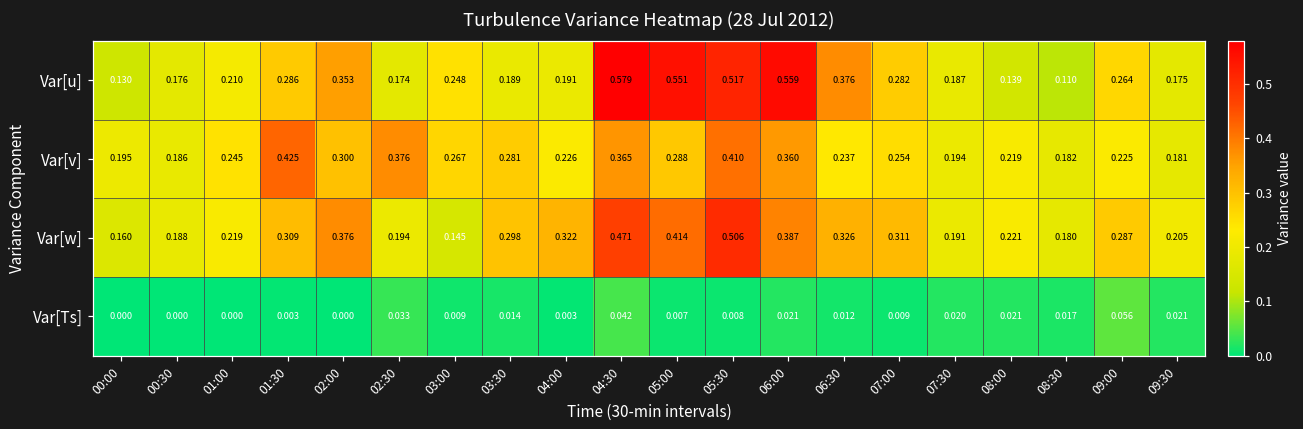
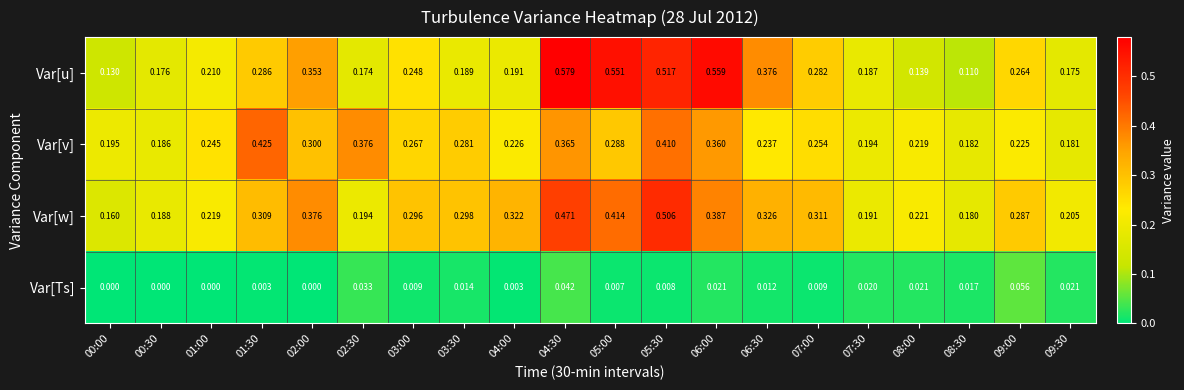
Var[w], 03:00: 0.145 -> 0.296
